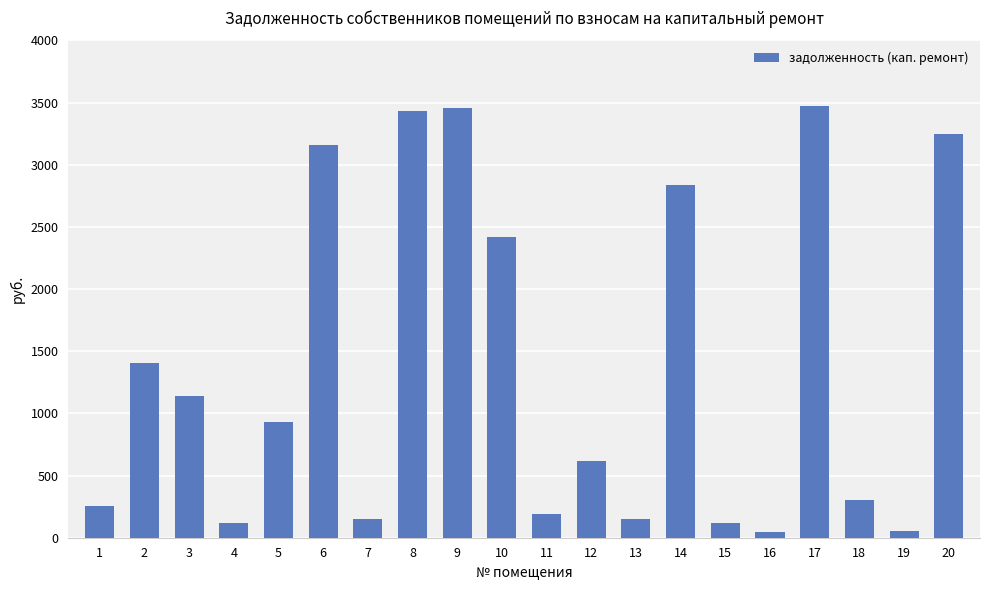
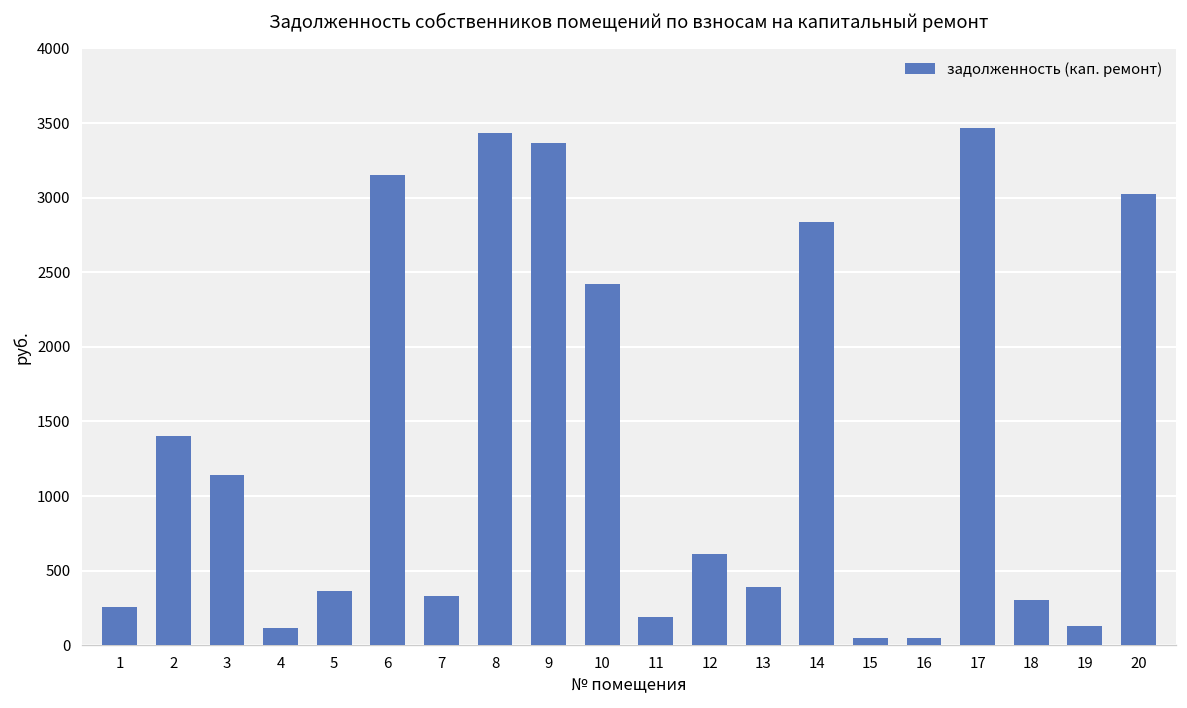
5: 930 -> 360
7: 150 -> 330
9: 3460 -> 3370
13: 150 -> 390
15: 120 -> 50
19: 60 -> 130
20: 3250 -> 3030
